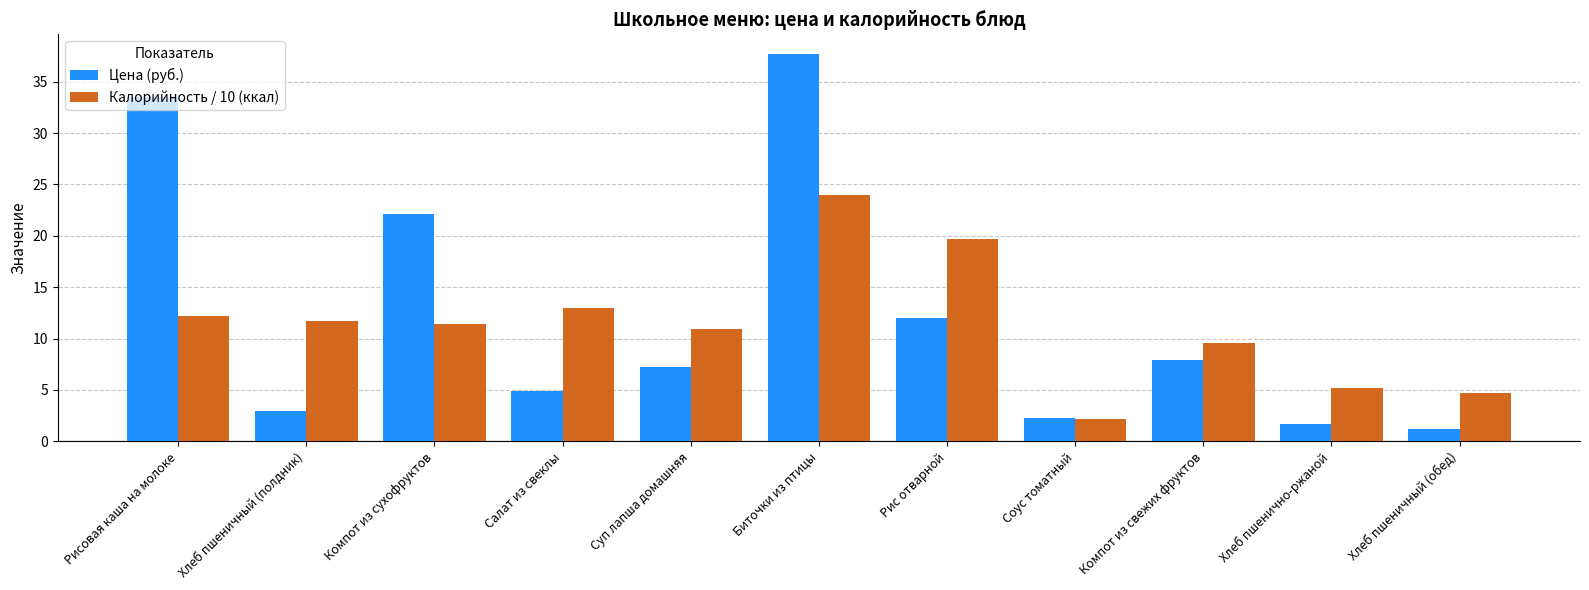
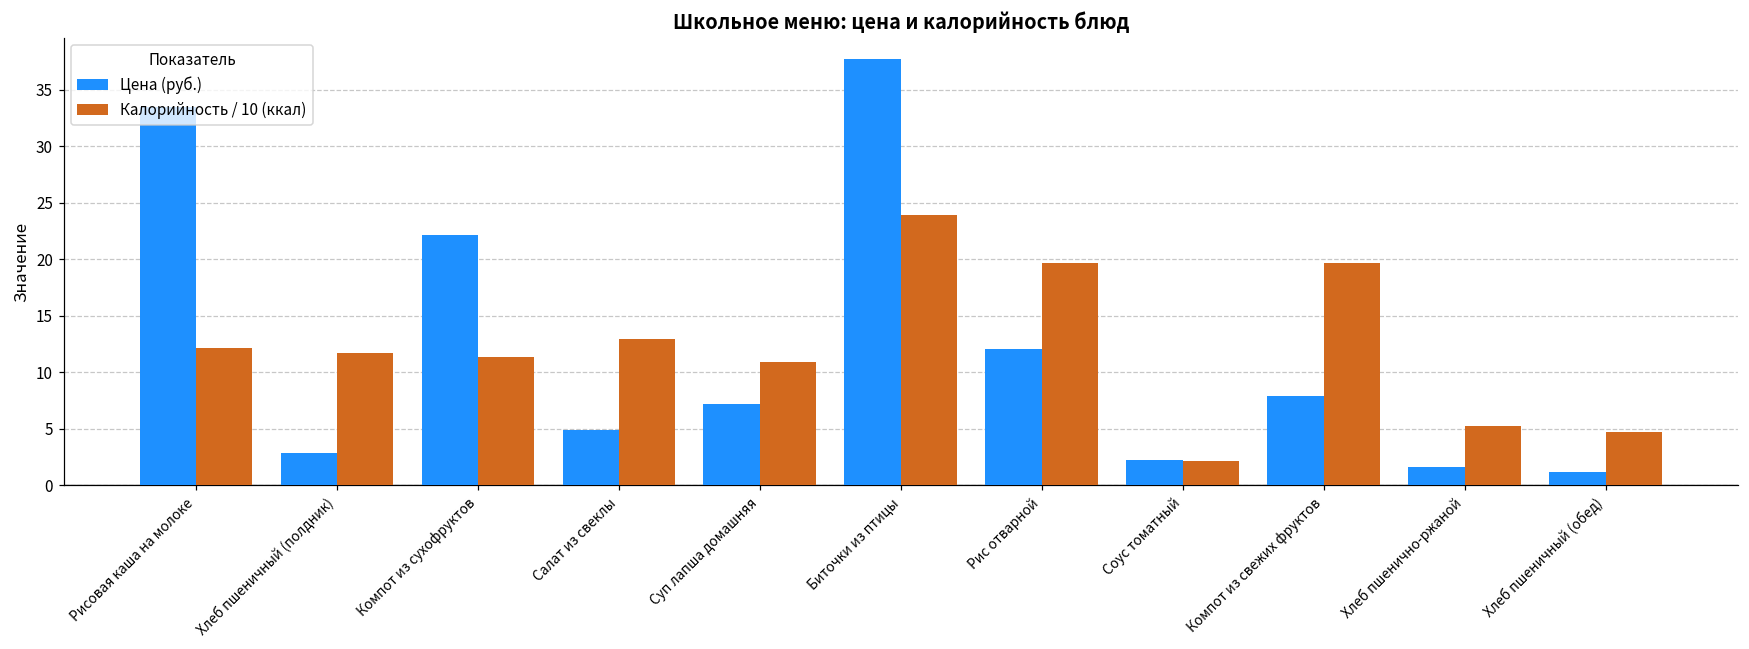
Калорийность / 10 (ккал), Компот из свежих фруктов: 9.6 -> 19.7
